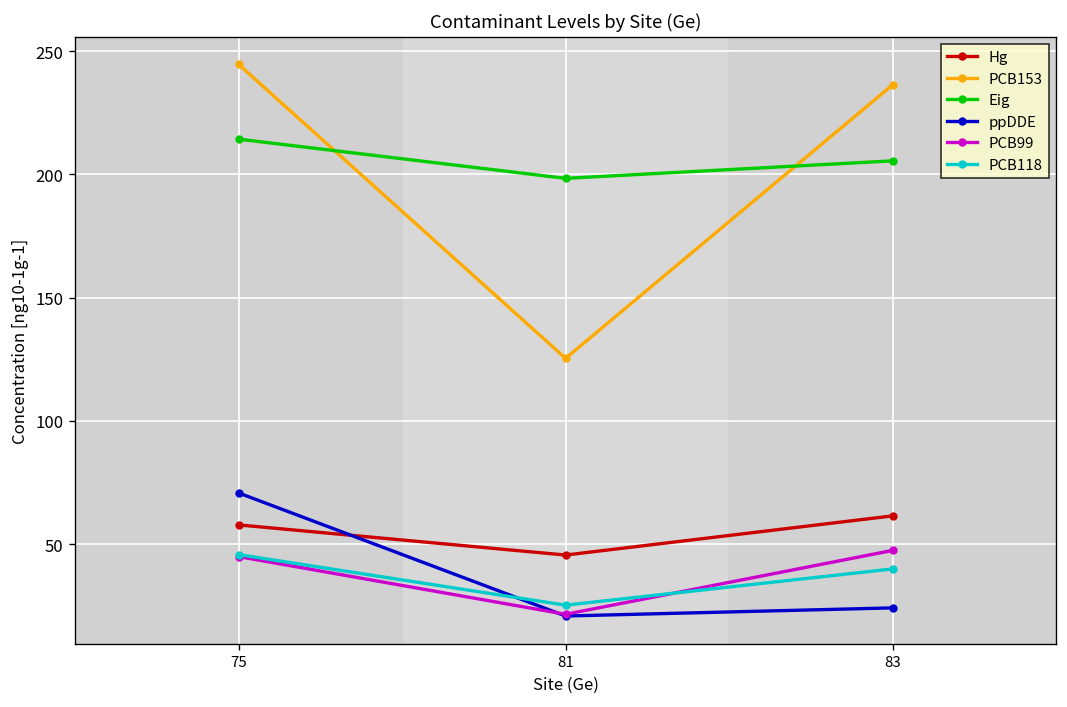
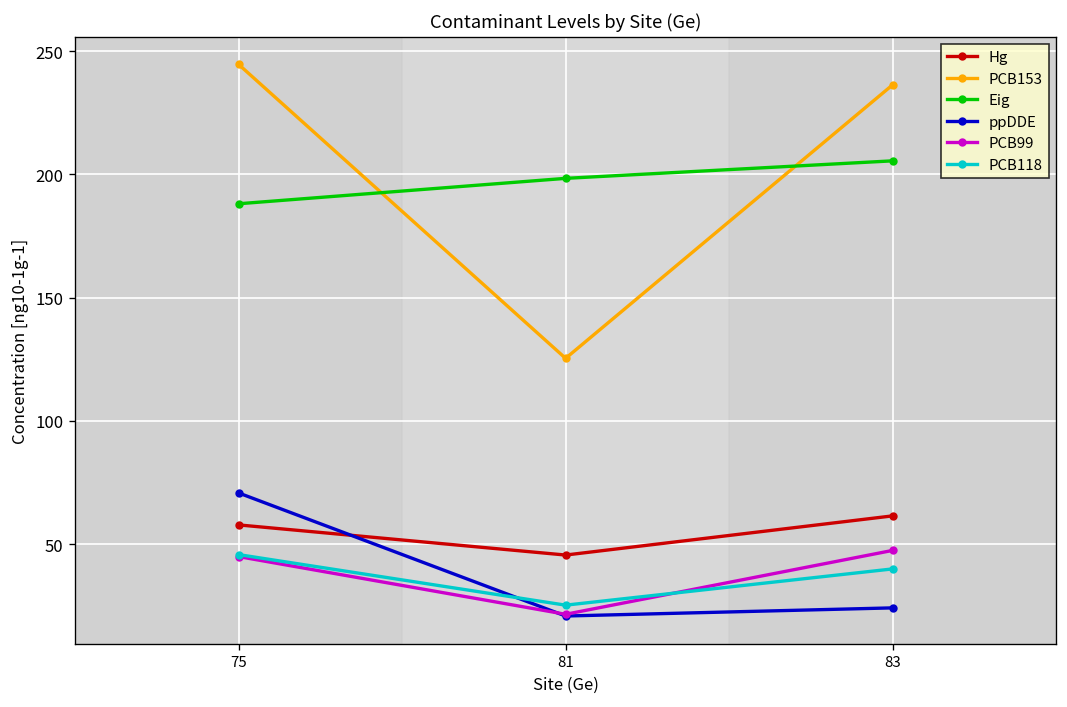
Eig, 75: 214 -> 188
